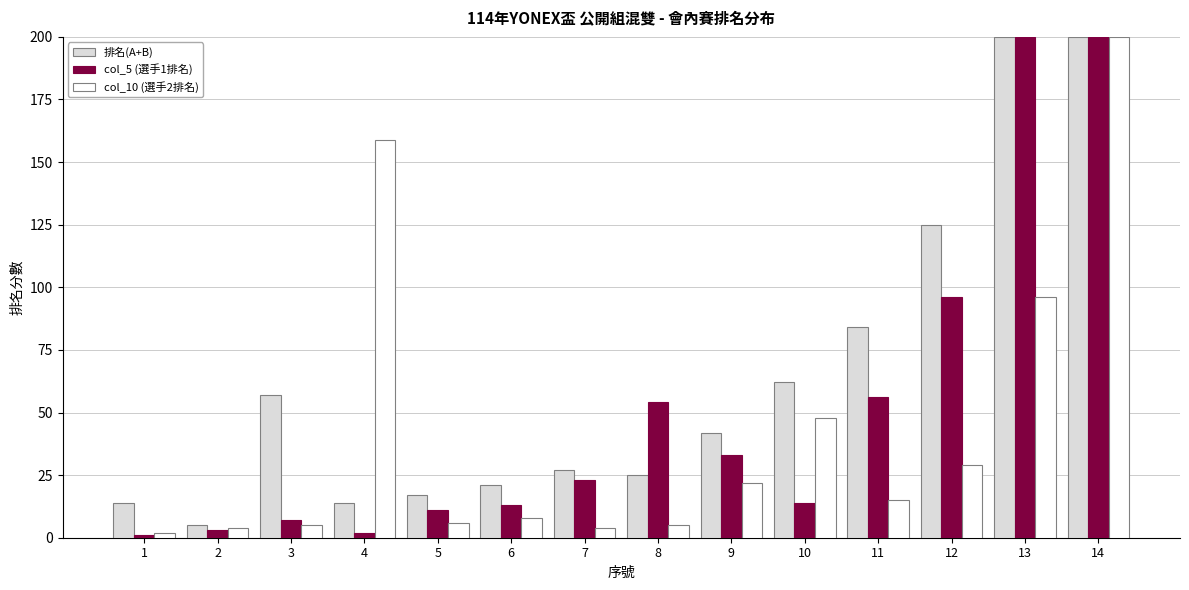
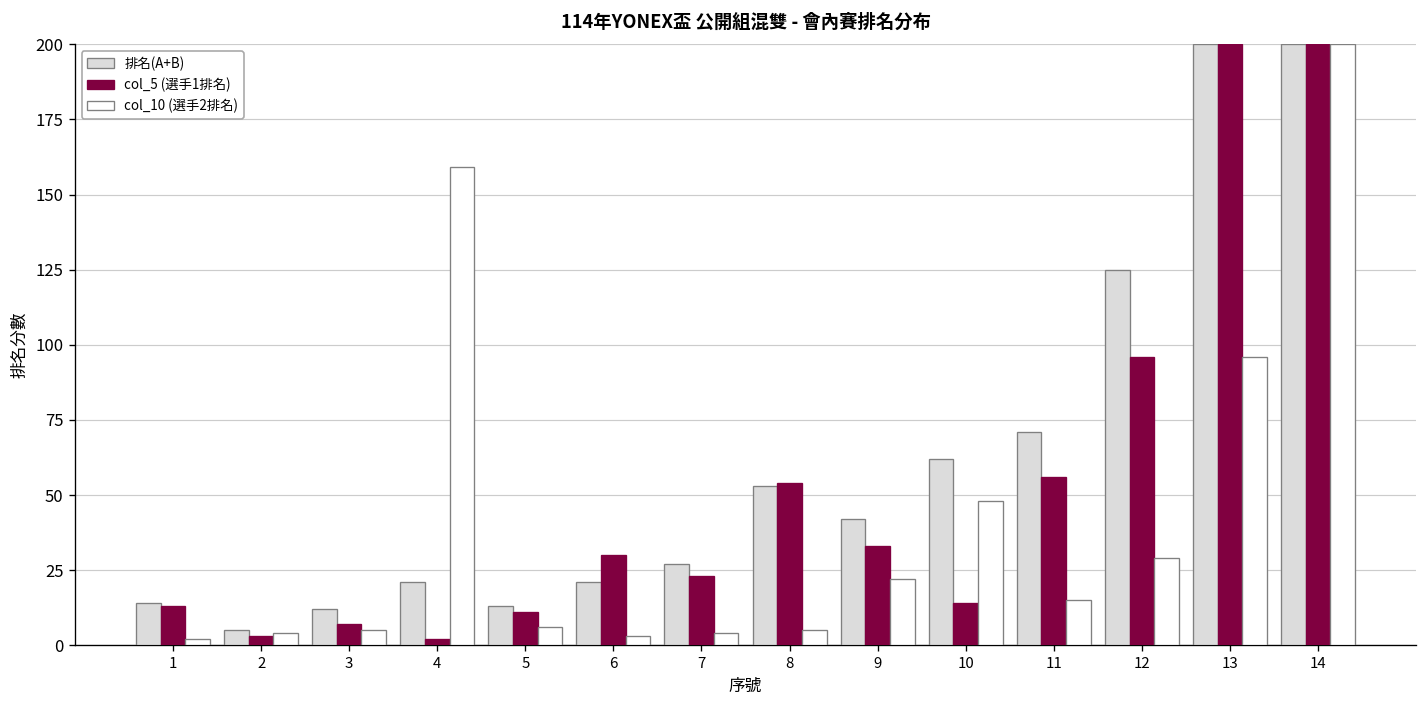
col_5 (選手1排名), 1: 1 -> 13
排名(A+B), 3: 57 -> 12
排名(A+B), 4: 14 -> 21
排名(A+B), 5: 17 -> 13
col_5 (選手1排名), 6: 13 -> 30
col_10 (選手2排名), 6: 8 -> 3
排名(A+B), 8: 25 -> 53
排名(A+B), 11: 84 -> 71
